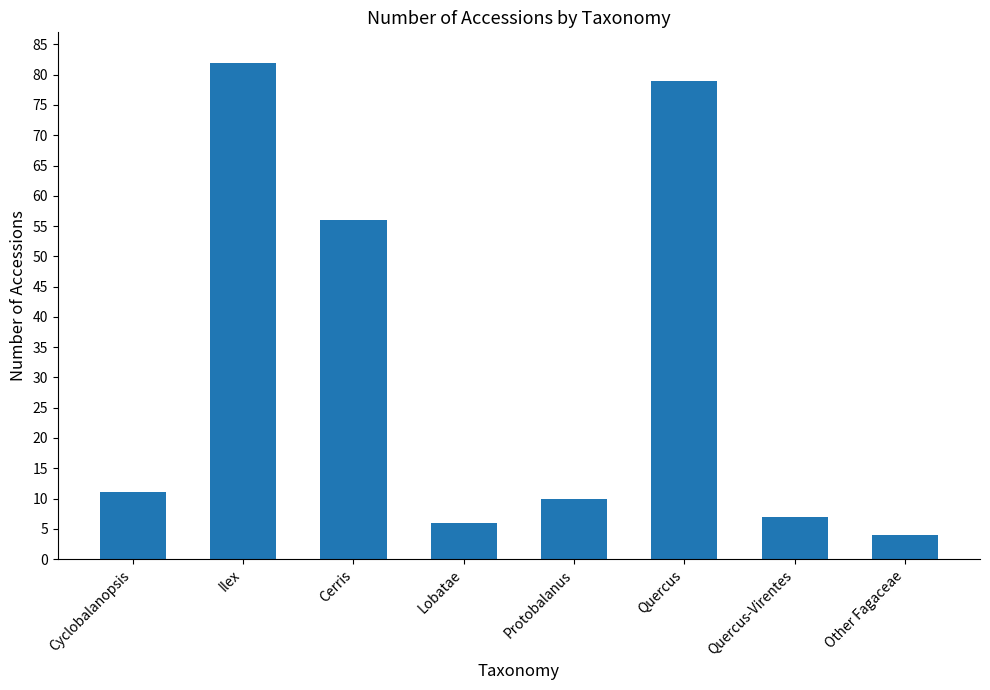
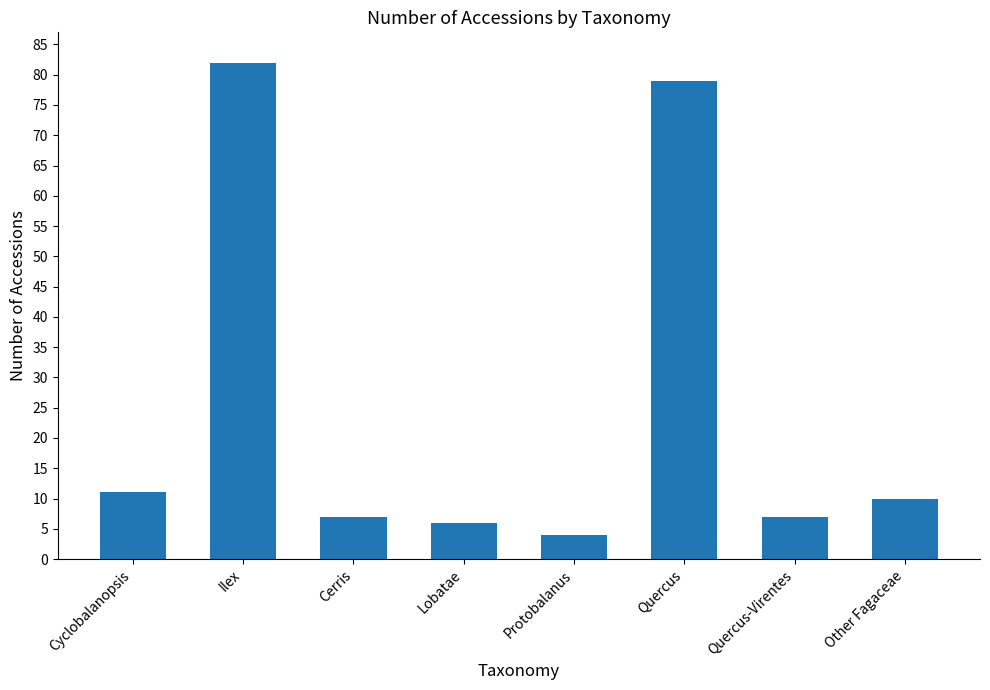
Cerris: 56 -> 7
Protobalanus: 10 -> 4
Other Fagaceae: 4 -> 10
